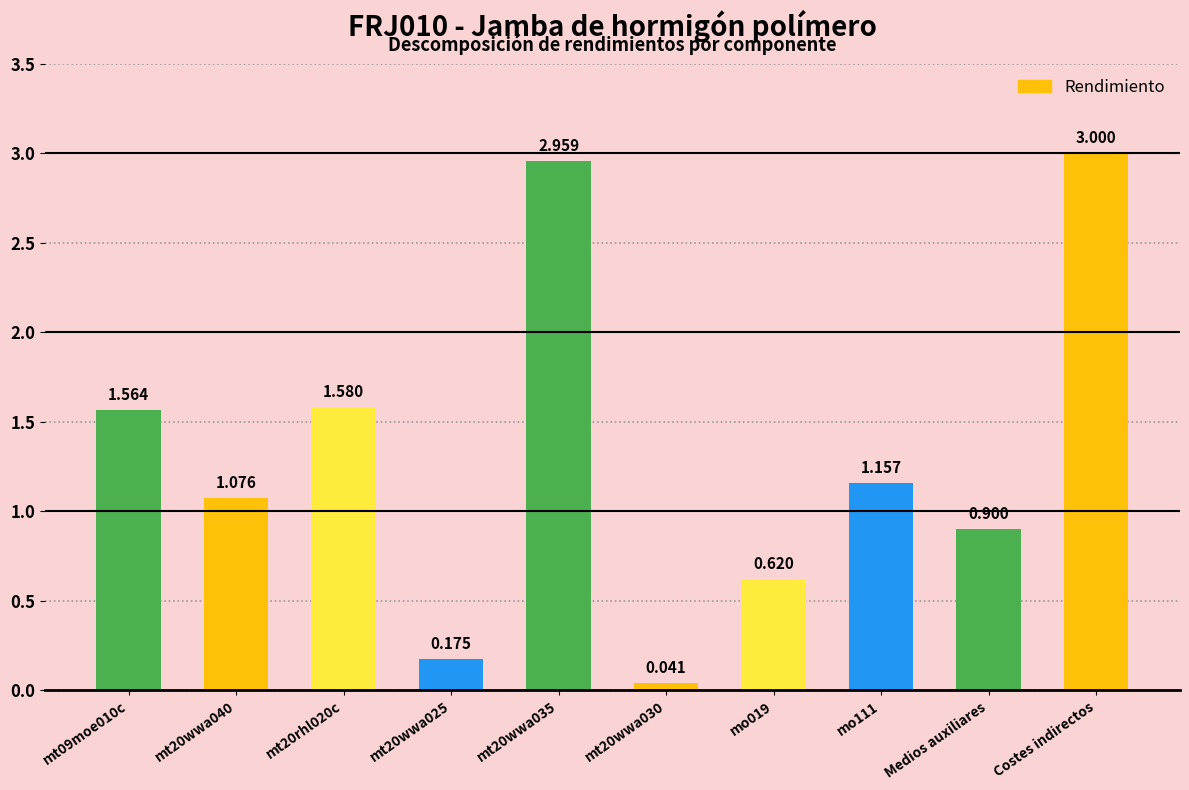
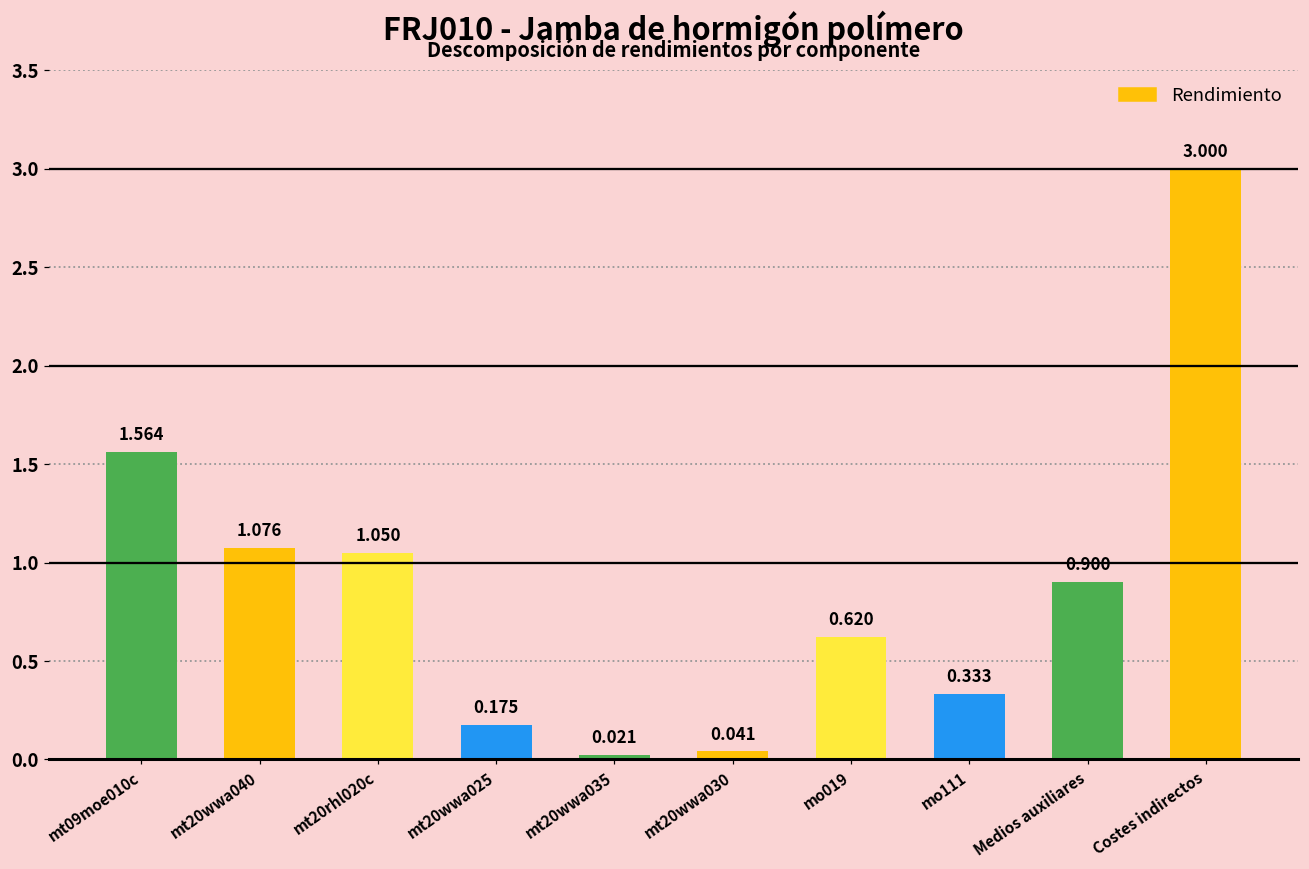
mt20rhl020c: 1.580 -> 1.050
mt20wwa035: 2.959 -> 0.021
mo111: 1.157 -> 0.333
